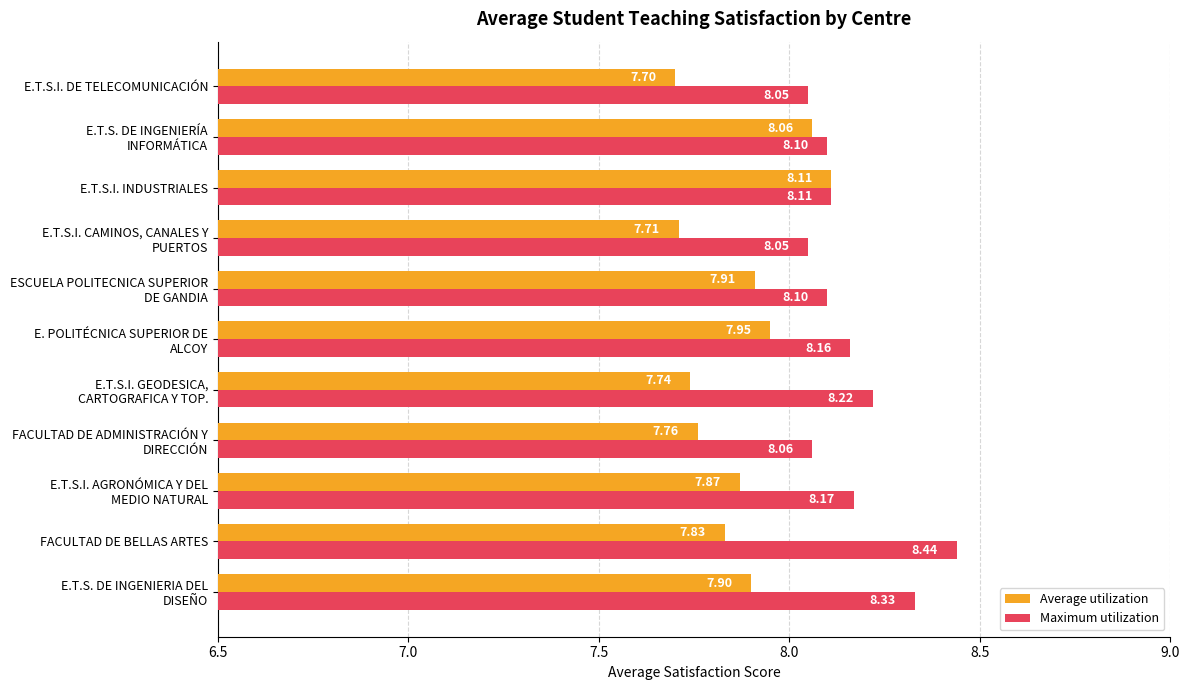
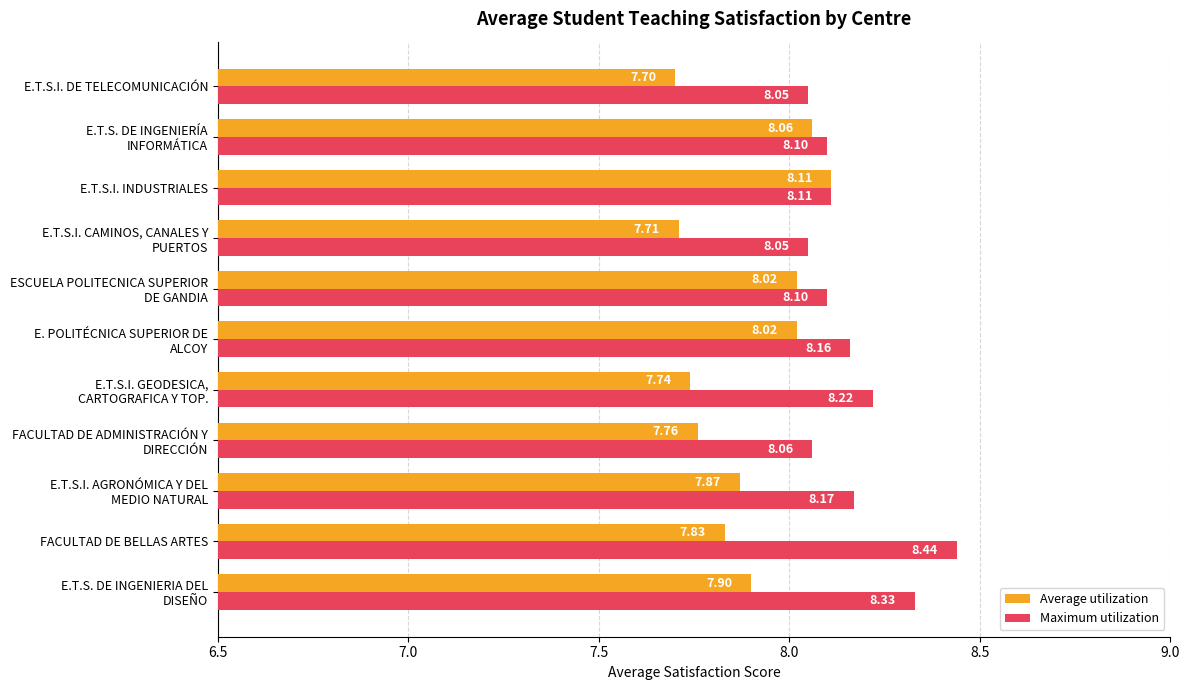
Average utilization, ESCUELA POLITECNICA SUPERIOR DE GANDIA: 7.91 -> 8.02
Average utilization, E. POLITÉCNICA SUPERIOR DE ALCOY: 7.95 -> 8.02
